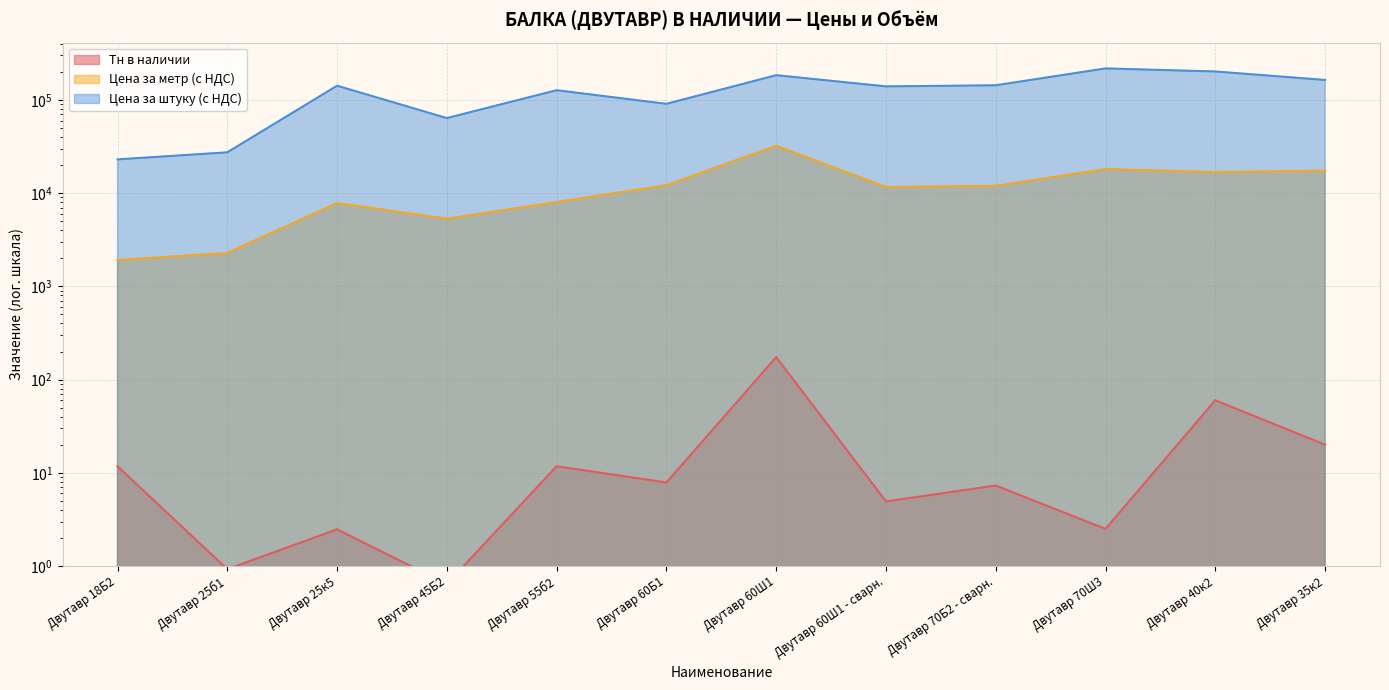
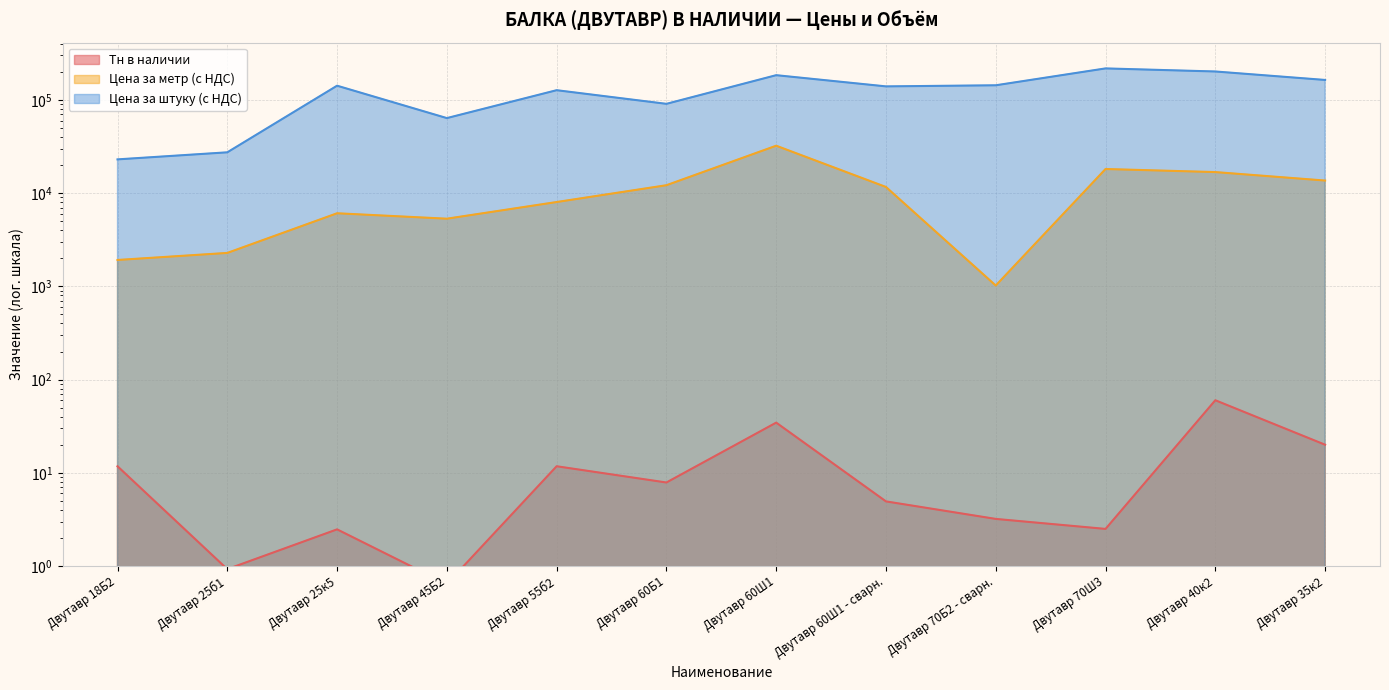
Цена за метр (с НДС), Двутавр 25к5: 8000 -> 6000
Тн в наличии, Двутавр 60Ш1: 170 -> 35
Тн в наличии, Двутавр 70Б2 - сварн.: 7 -> 3.2
Цена за метр (с НДС), Двутавр 70Б2 - сварн.: 12000 -> 1000
Цена за метр (с НДС), Двутавр 35к2: 17000 -> 14000
